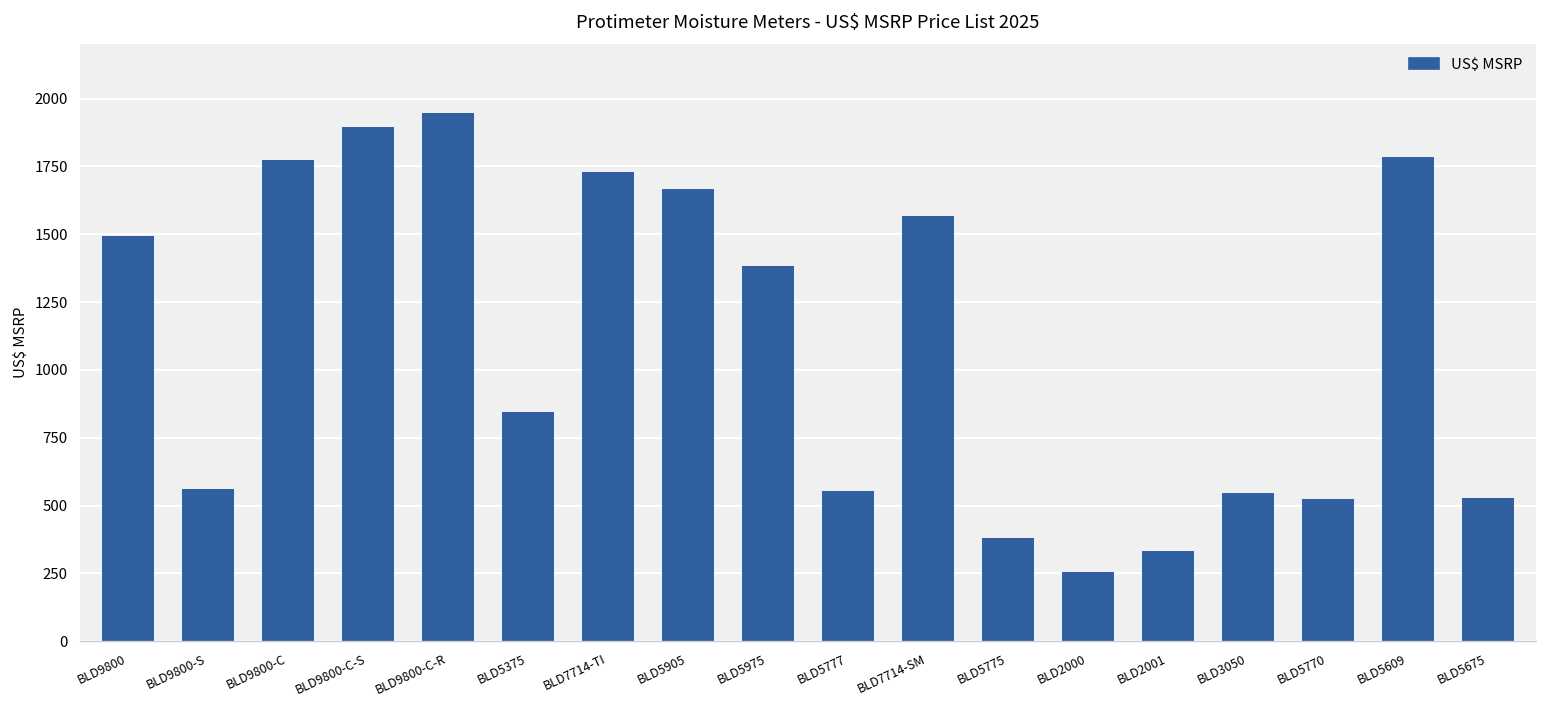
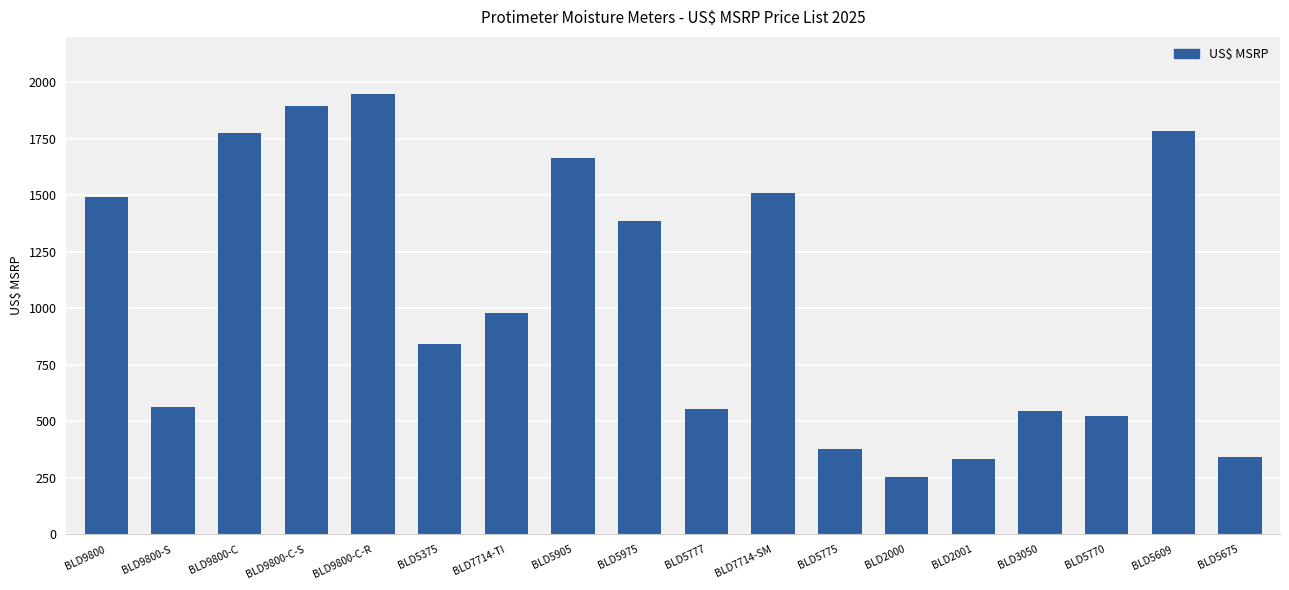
BLD7714-TI: 1730 -> 980
BLD7714-SM: 1570 -> 1510
BLD5675: 530 -> 340
